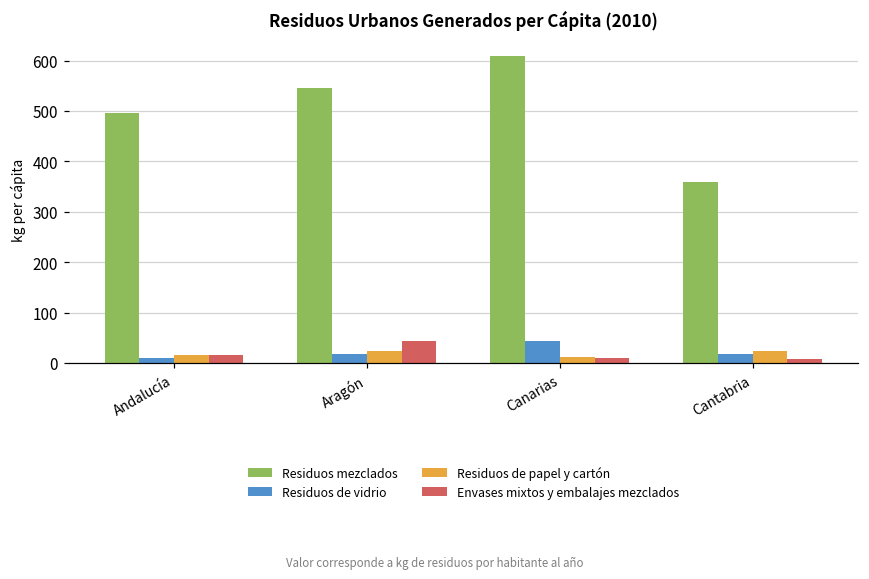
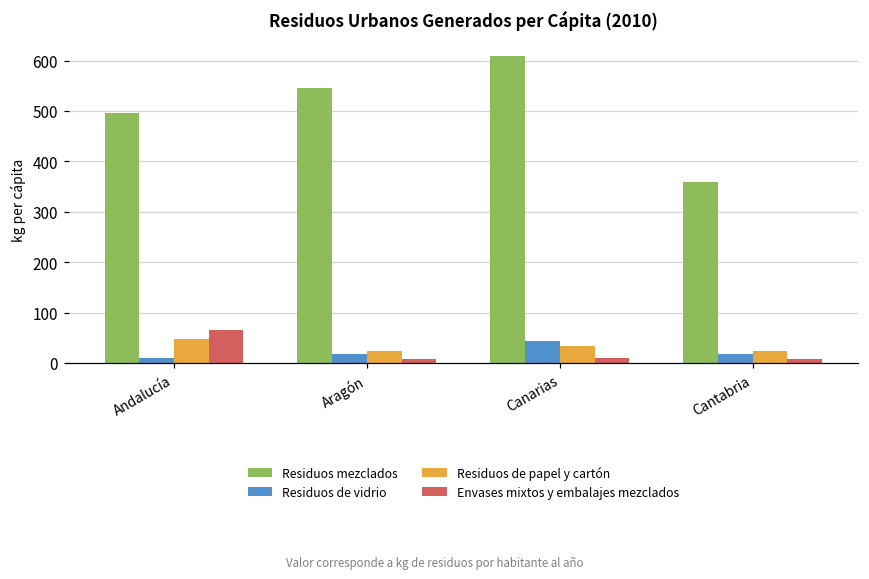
Residuos de papel y cartón, Andalucía: 20 -> 50
Envases mixtos y embalajes mezclados, Andalucía: 20 -> 70
Envases mixtos y embalajes mezclados, Aragón: 40 -> 10
Residuos de papel y cartón, Canarias: 10 -> 30
